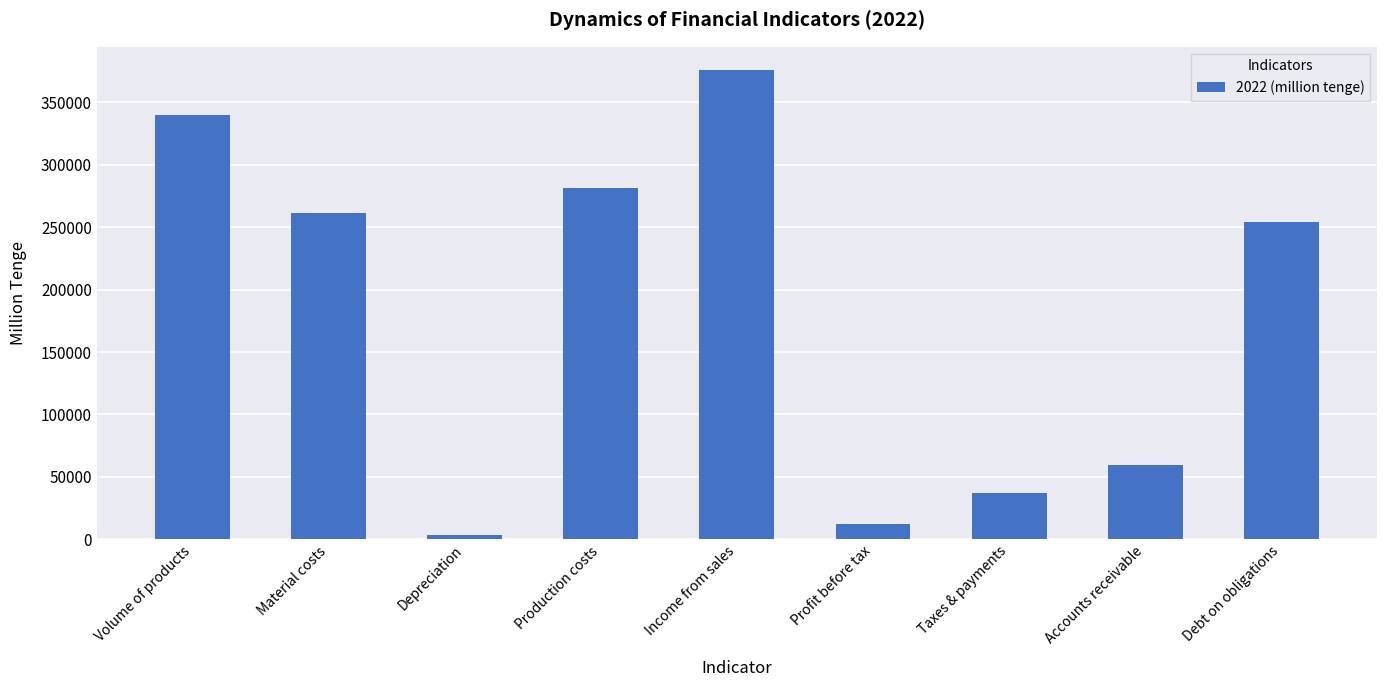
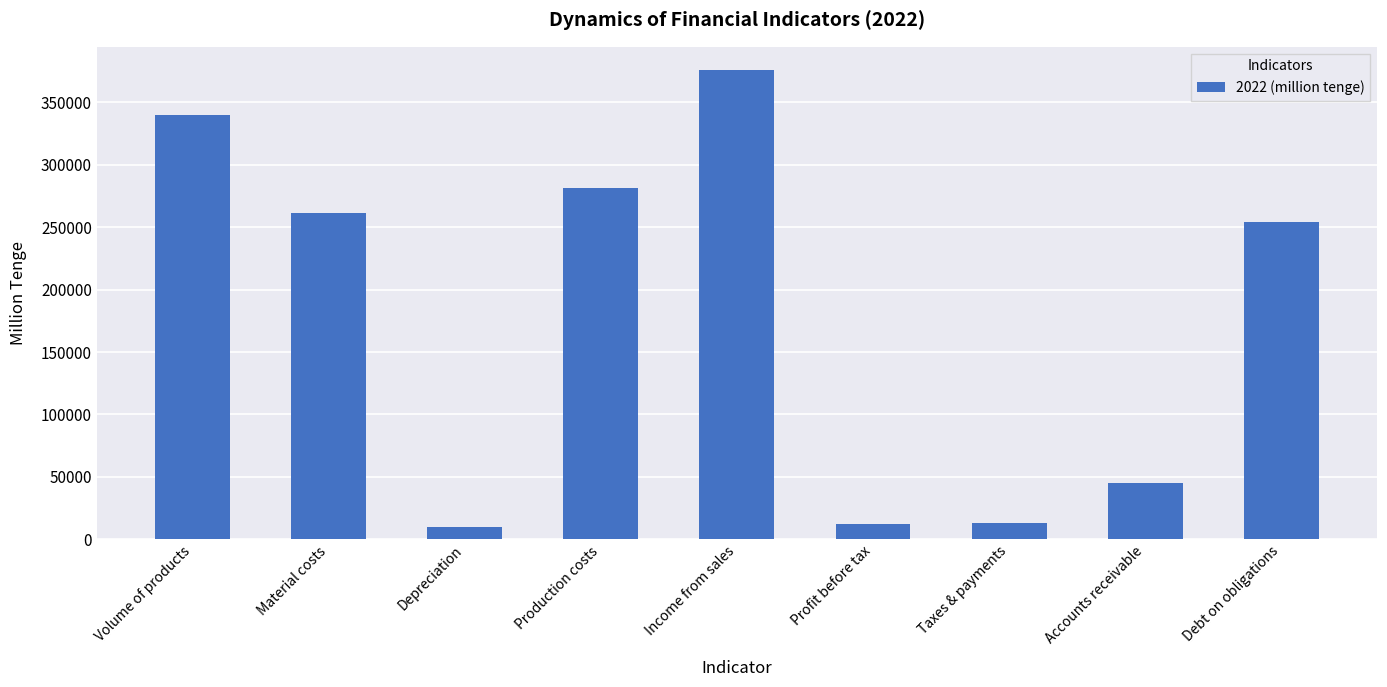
Depreciation: 3000 -> 10000
Taxes & payments: 37000 -> 13000
Accounts receivable: 59000 -> 45000
